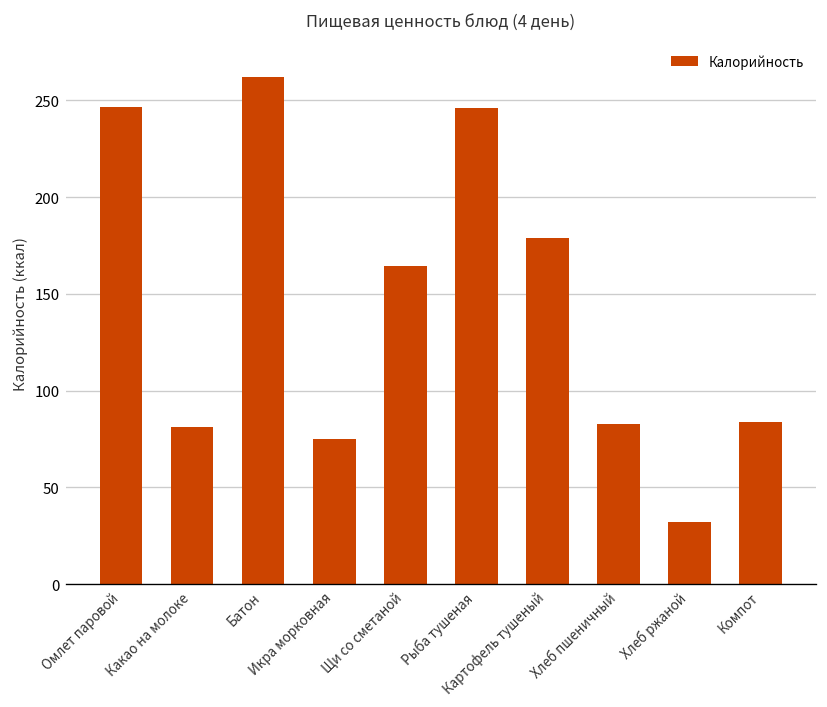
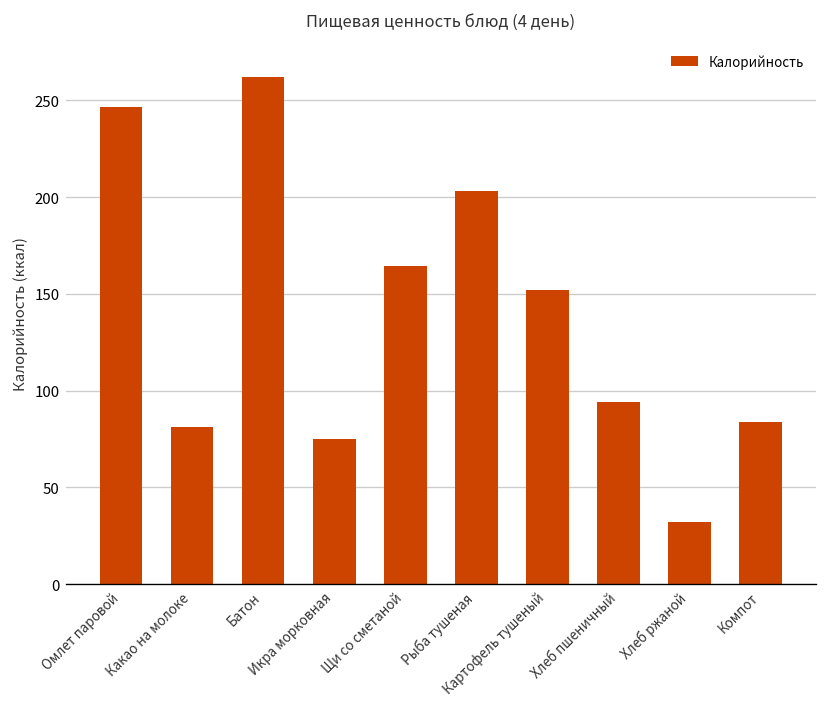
Рыба тушеная: 246 -> 203
Картофель тушеный: 179 -> 152
Хлеб пшеничный: 83 -> 94
